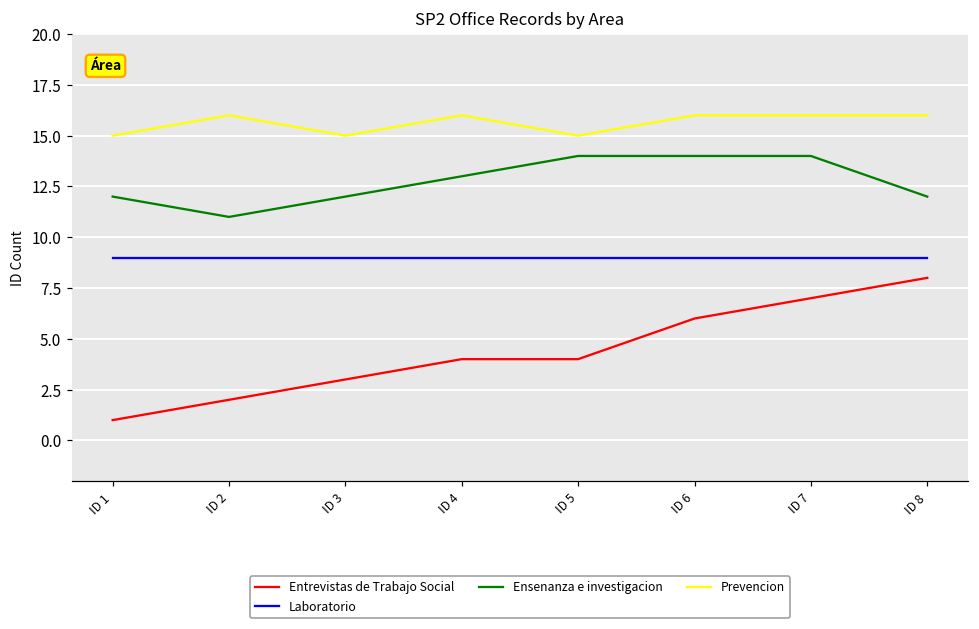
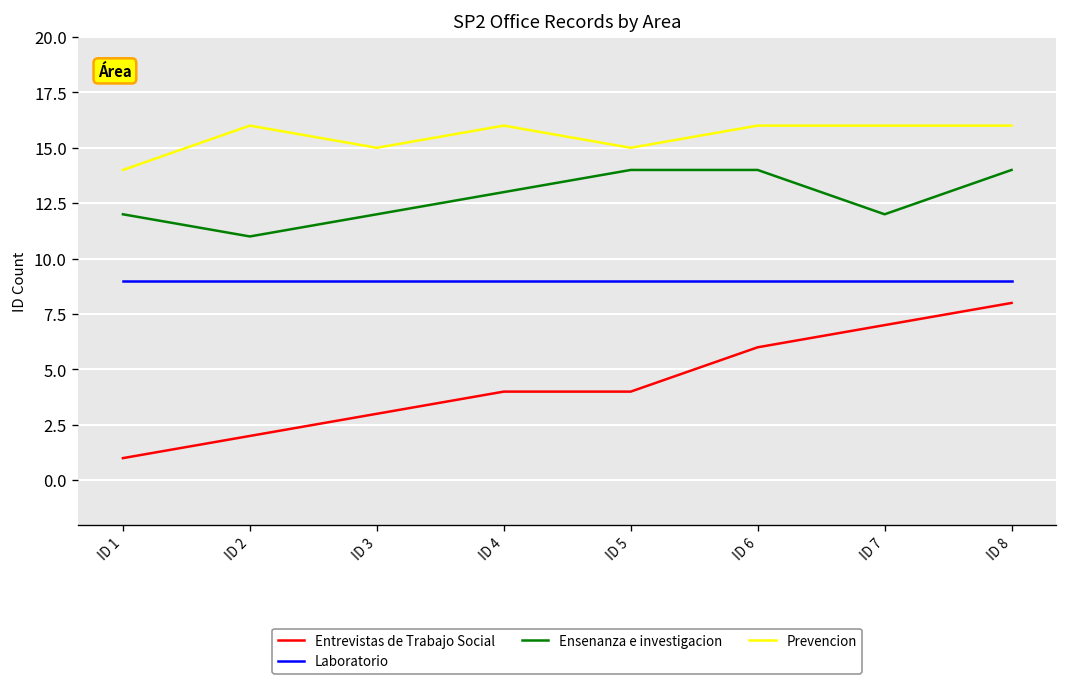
Prevencion, ID 1: 15 -> 14
Ensenanza e investigacion, ID 7: 14 -> 12
Ensenanza e investigacion, ID 8: 12 -> 14
